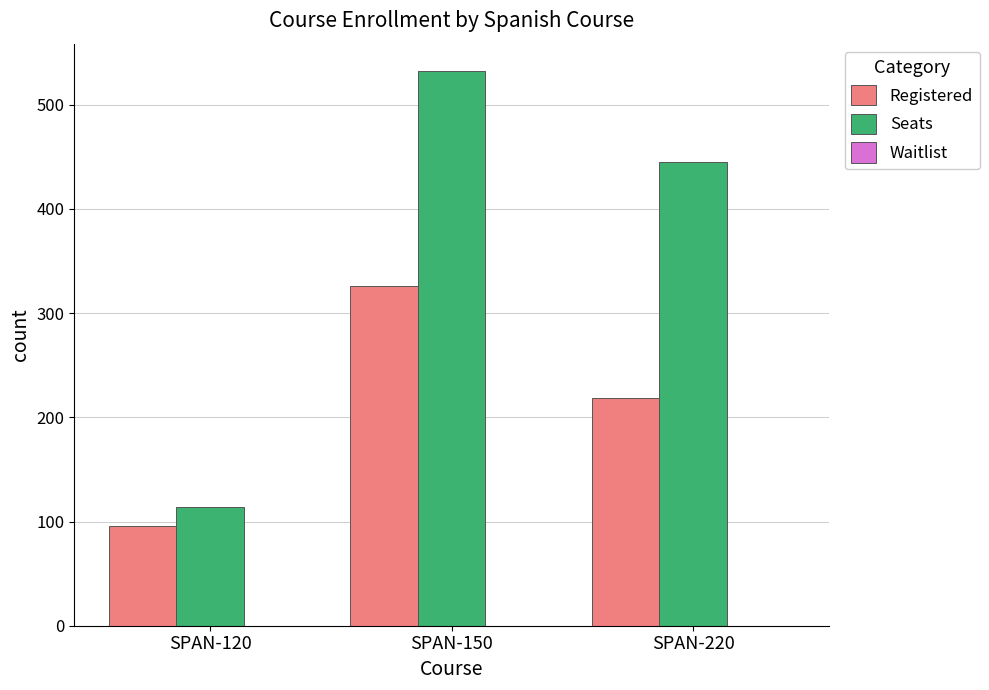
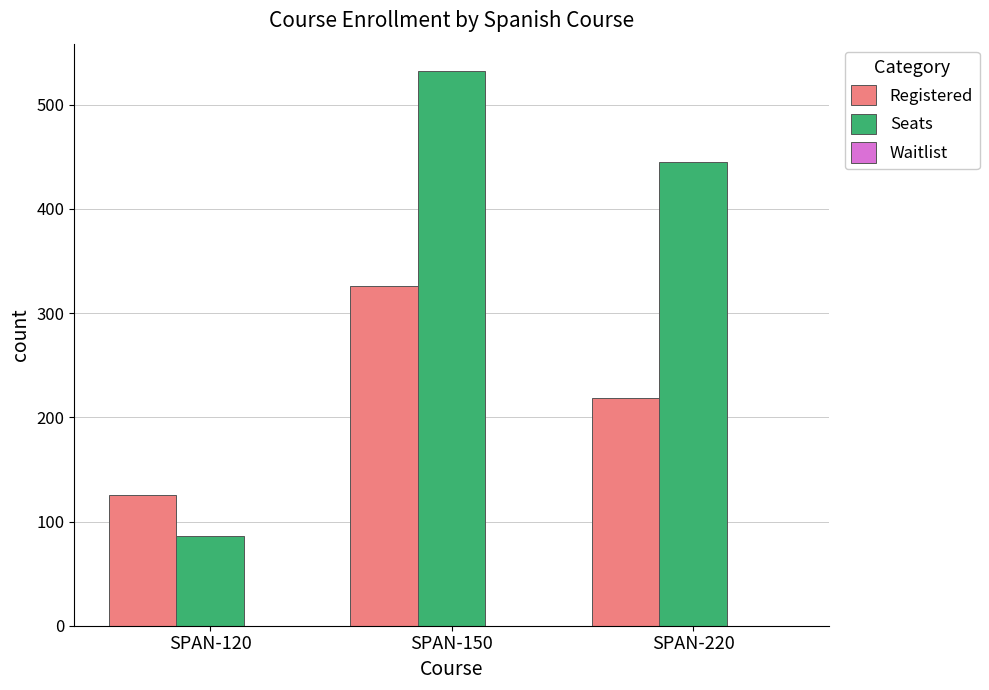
Registered, SPAN-120: 96 -> 125
Seats, SPAN-120: 114 -> 86
